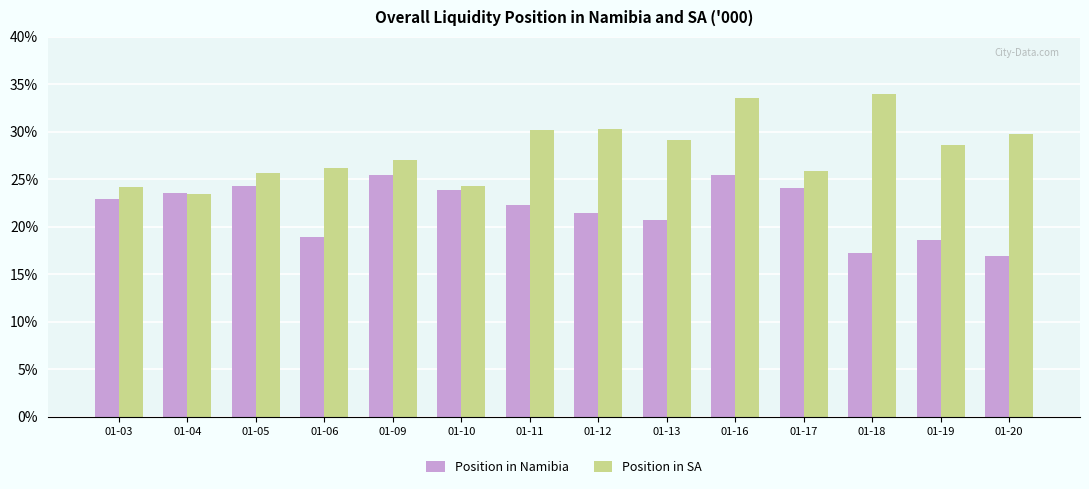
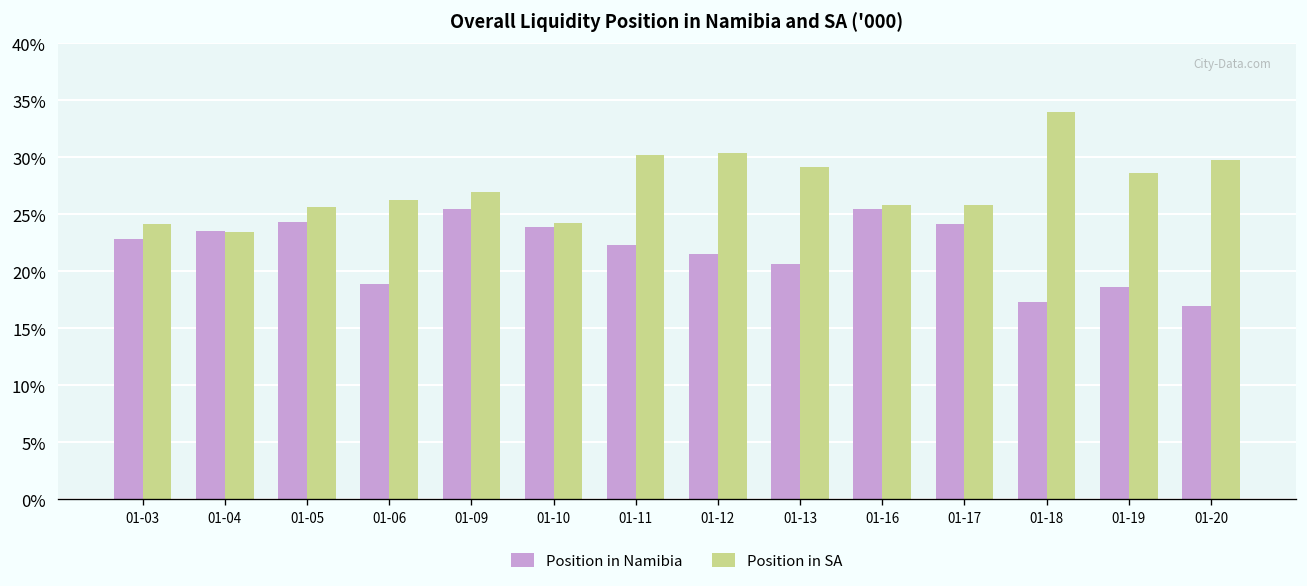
Position in SA, 01-16: 34% -> 26%
